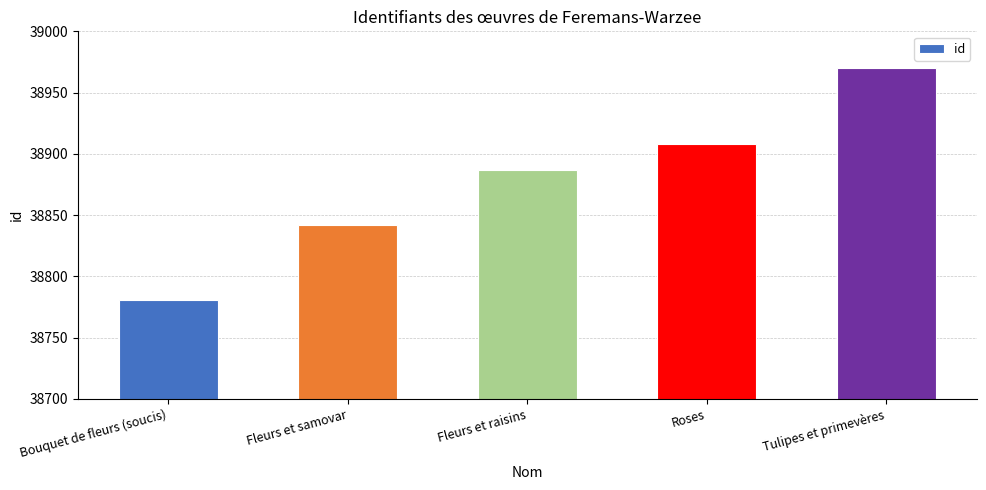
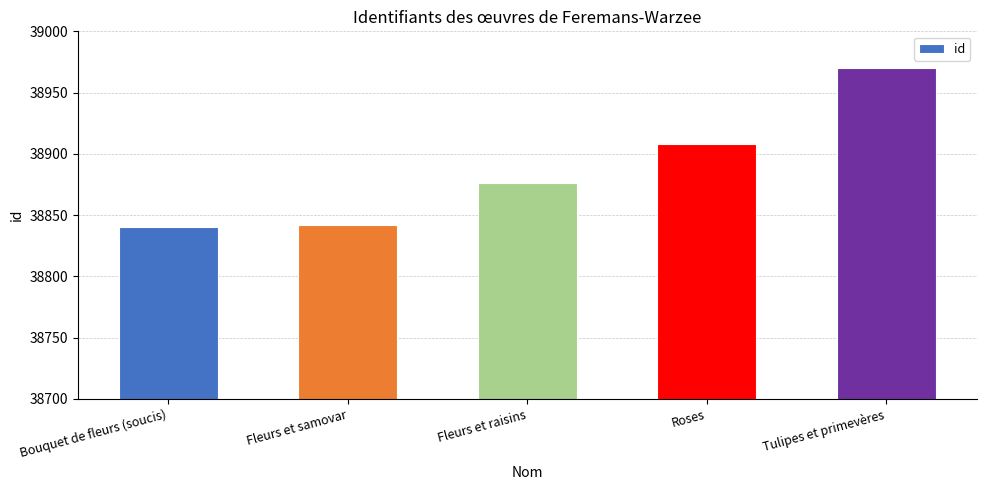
Bouquet de fleurs (soucis): 38781 -> 38840
Fleurs et raisins: 38887 -> 38876
